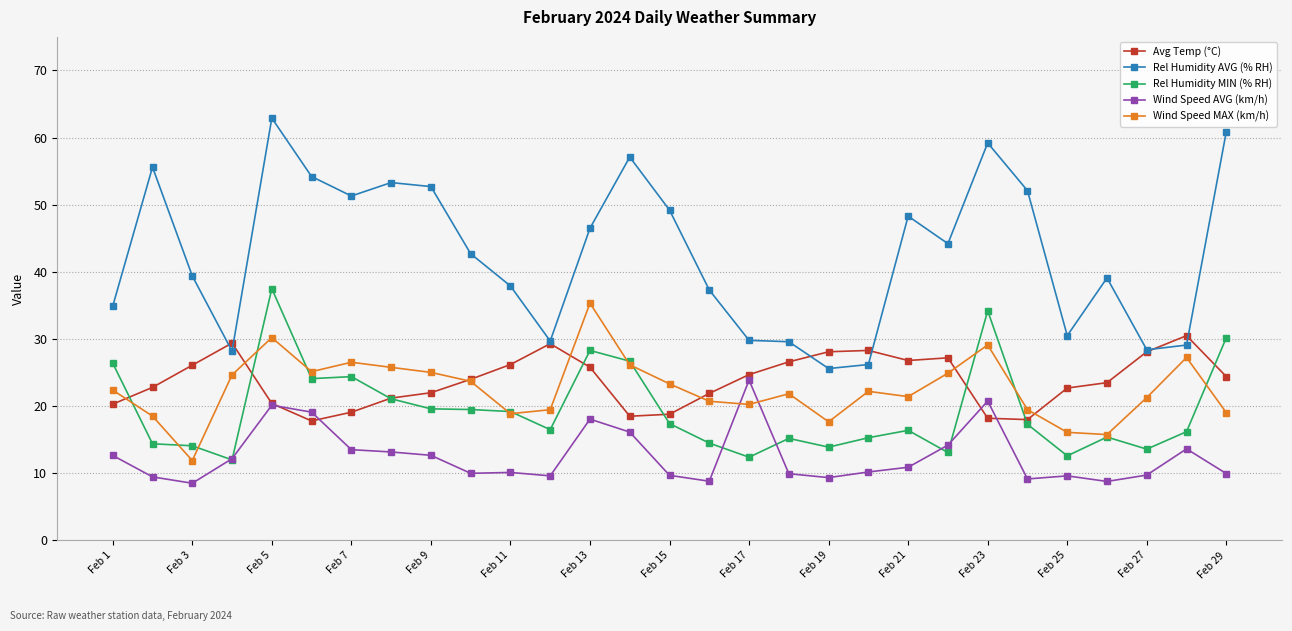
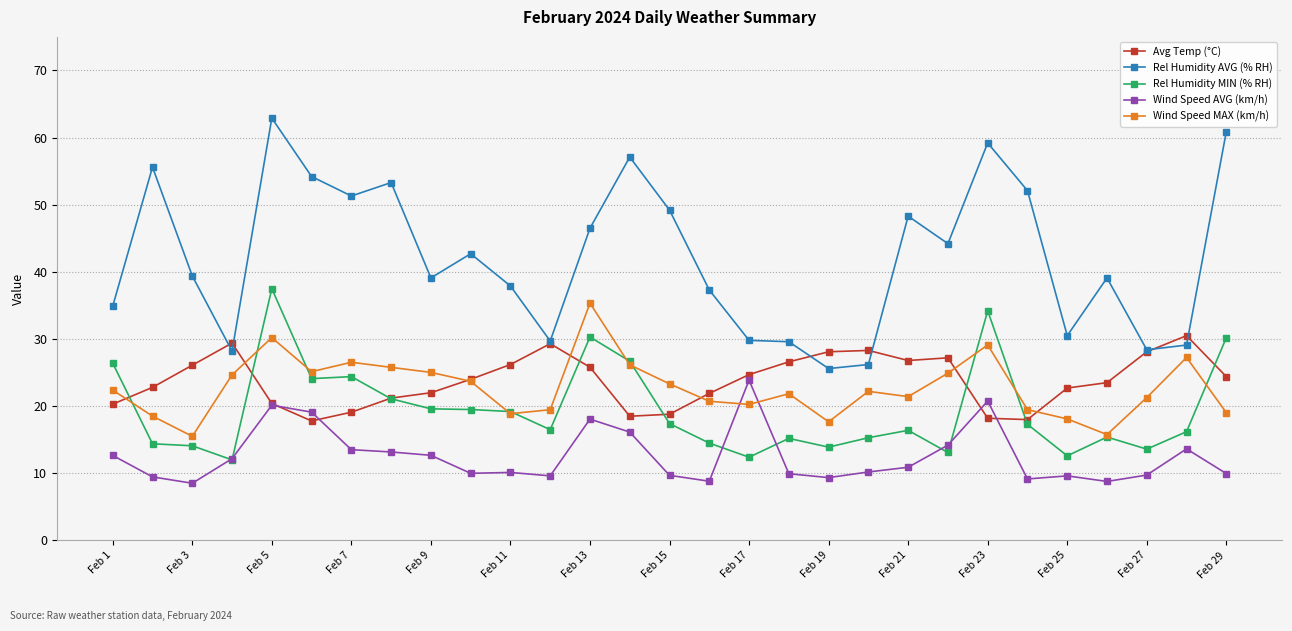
Wind Speed MAX (km/h), Feb 3: 12 -> 16
Rel Humidity AVG (% RH), Feb 9: 53 -> 39
Rel Humidity MIN (% RH), Feb 13: 28 -> 30
Wind Speed MAX (km/h), Feb 25: 16 -> 18
